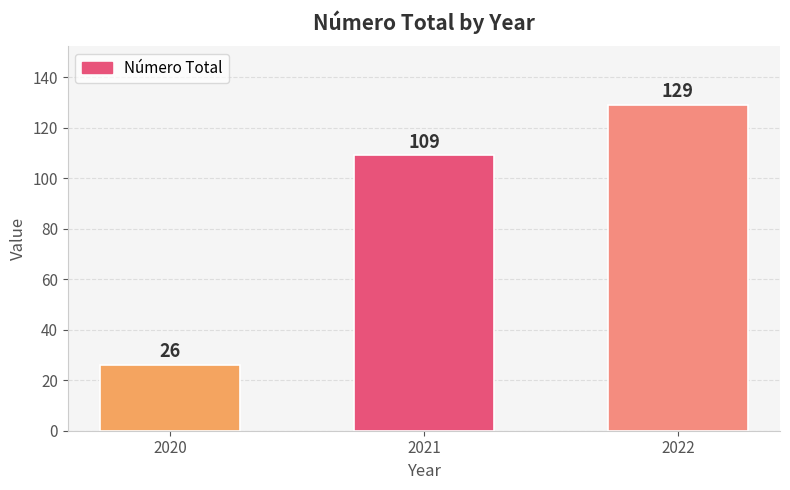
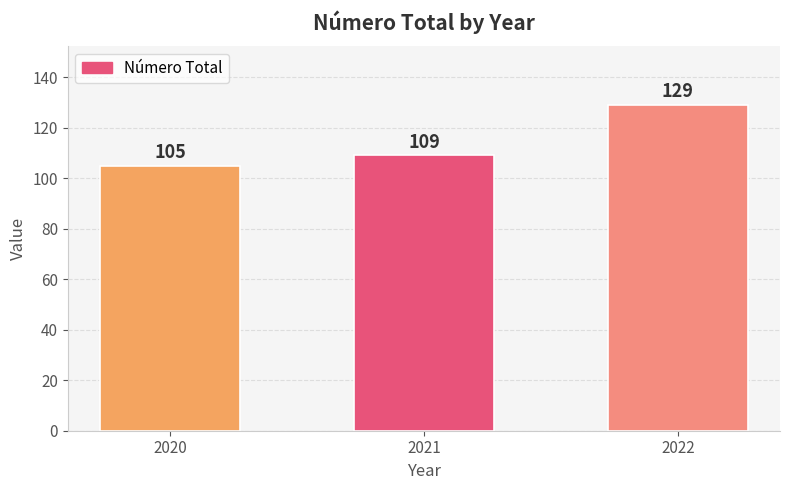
2020: 26 -> 105
